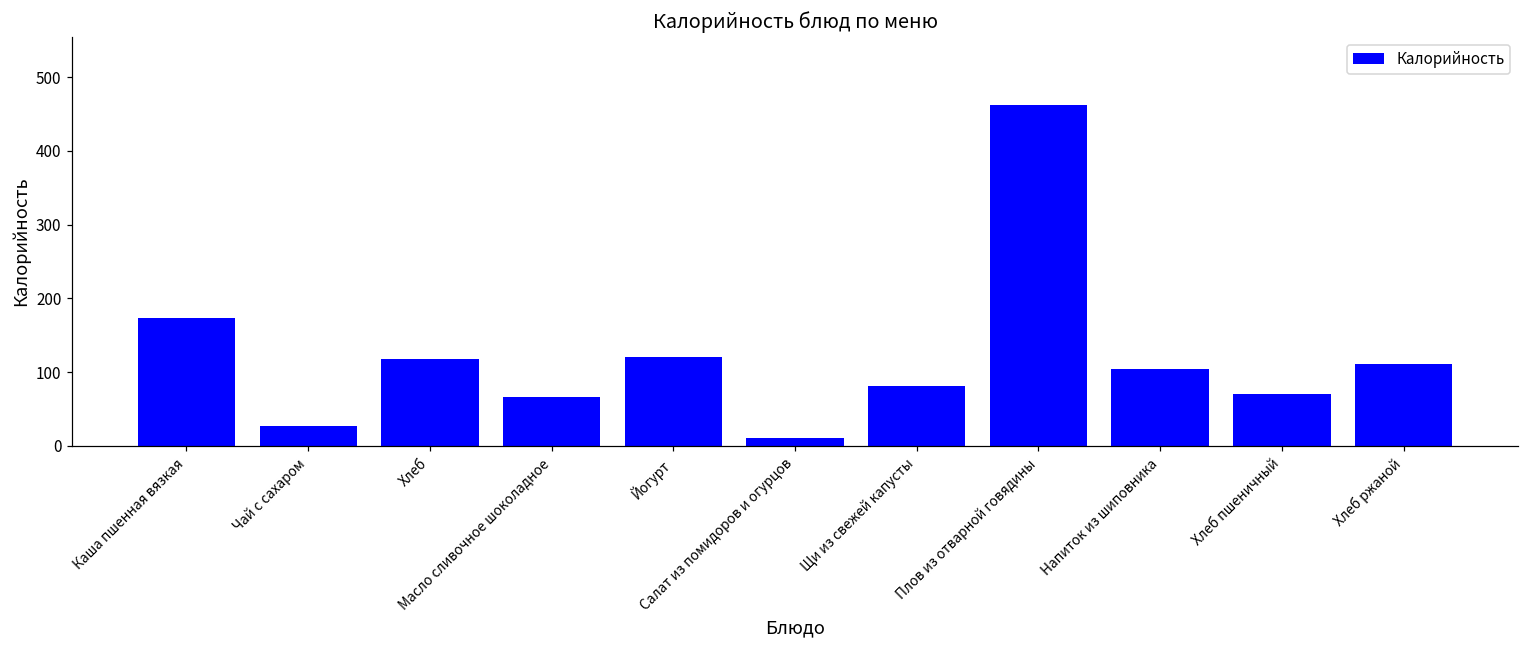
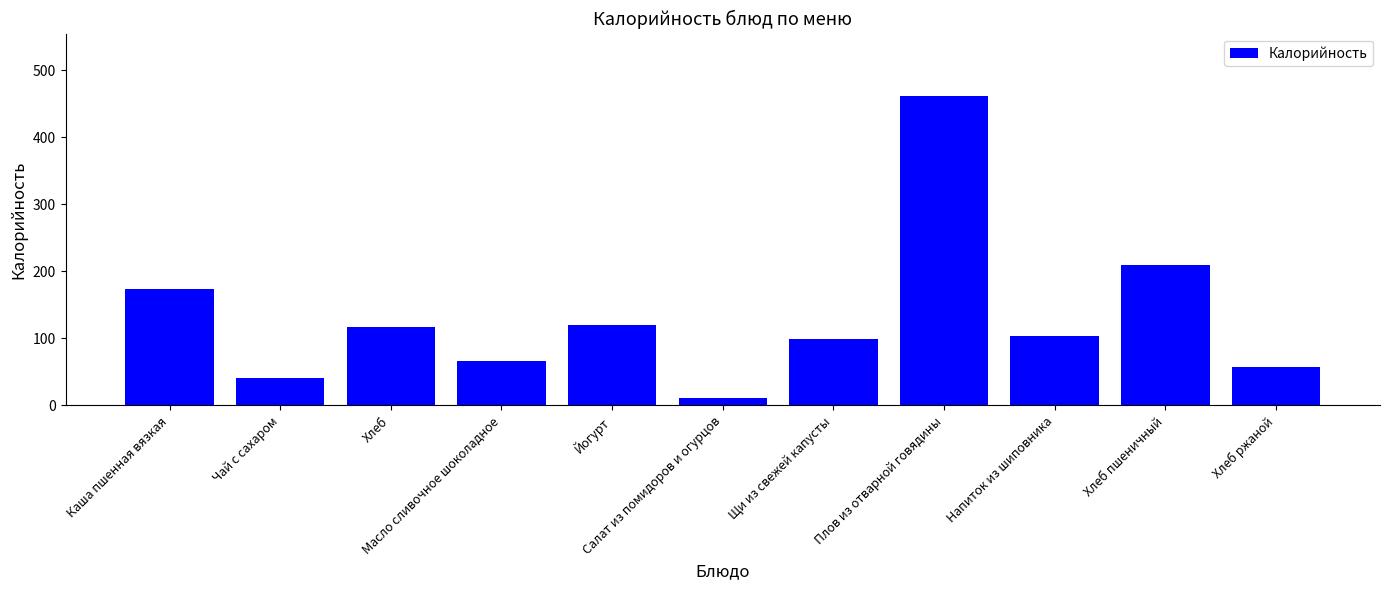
Чай с сахаром: 30 -> 40
Щи из свежей капусты: 80 -> 100
Хлеб пшеничный: 70 -> 210
Хлеб ржаной: 110 -> 60
